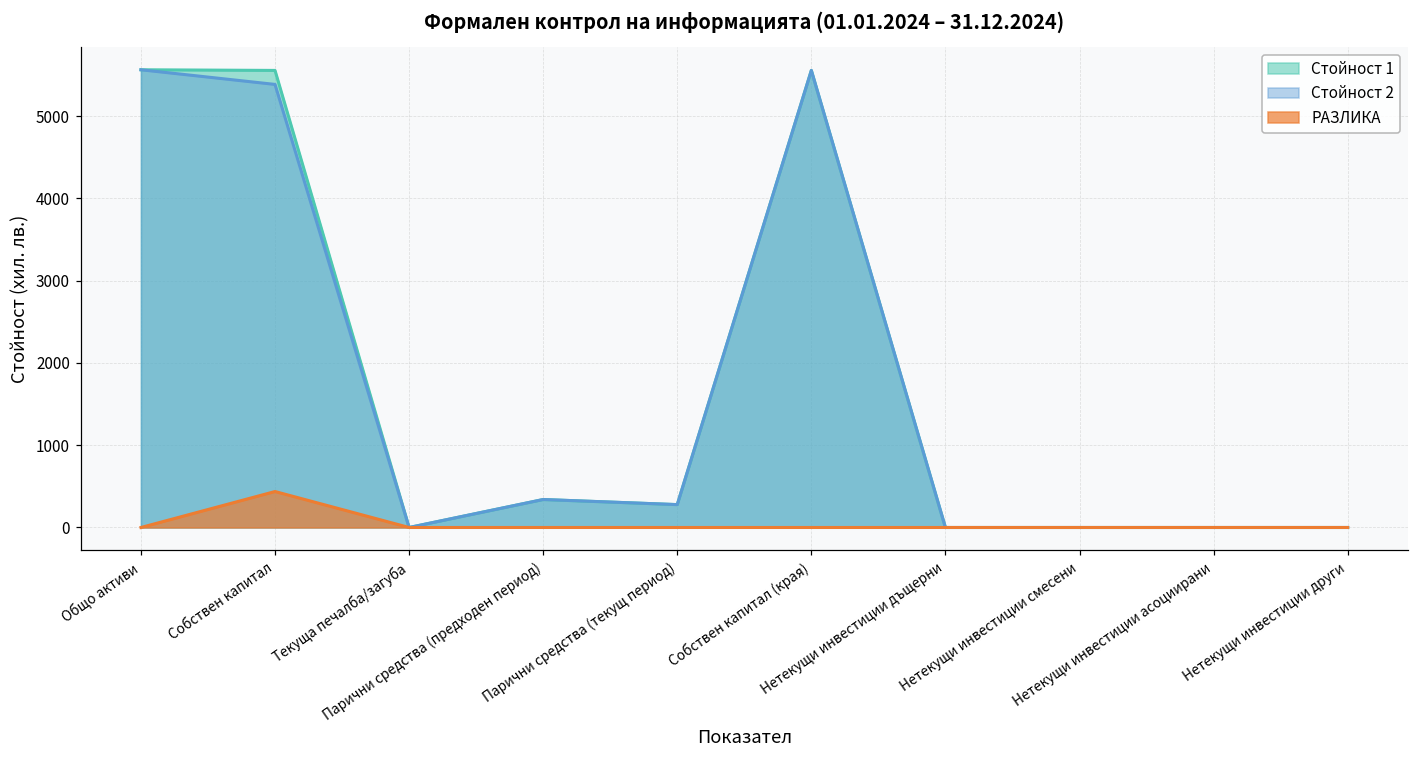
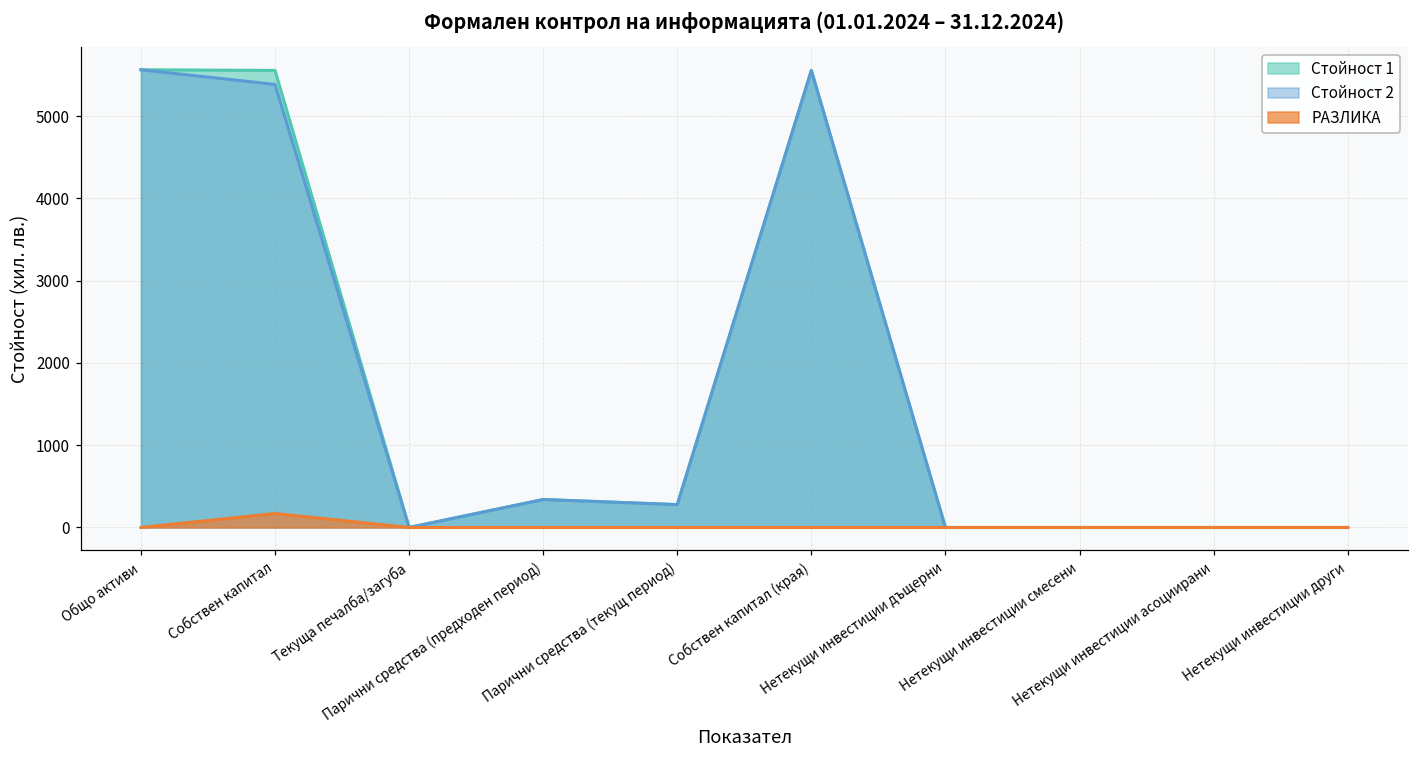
РАЗЛИКА, Собствен капитал: 400 -> 200
